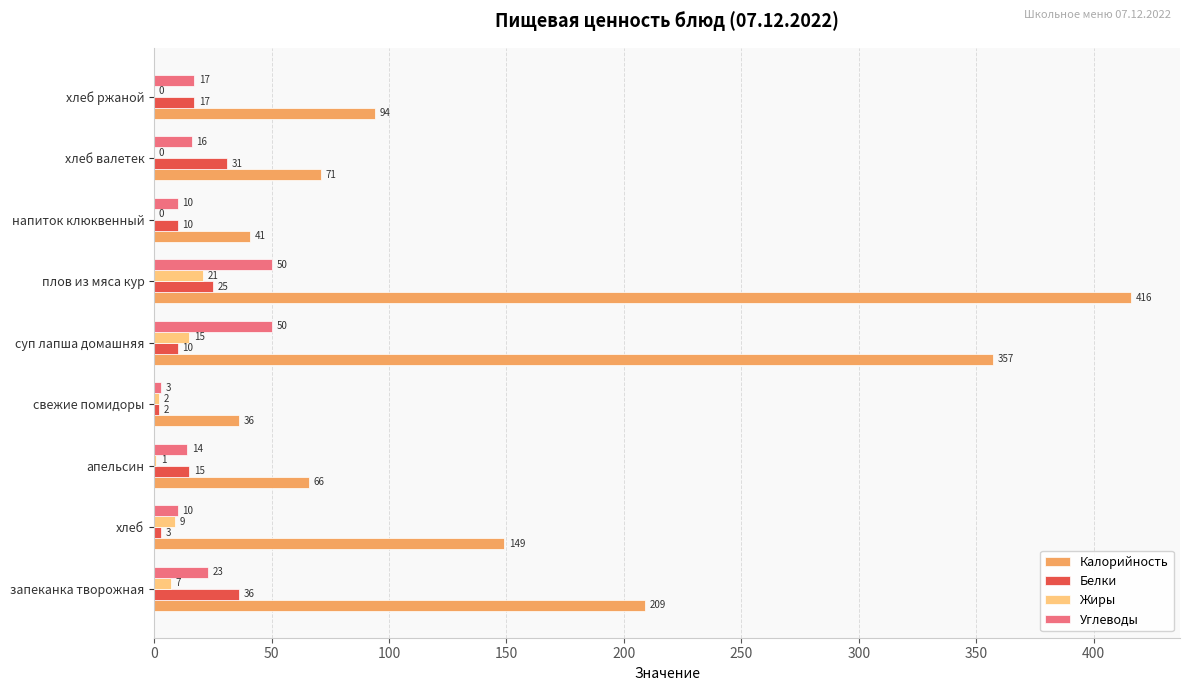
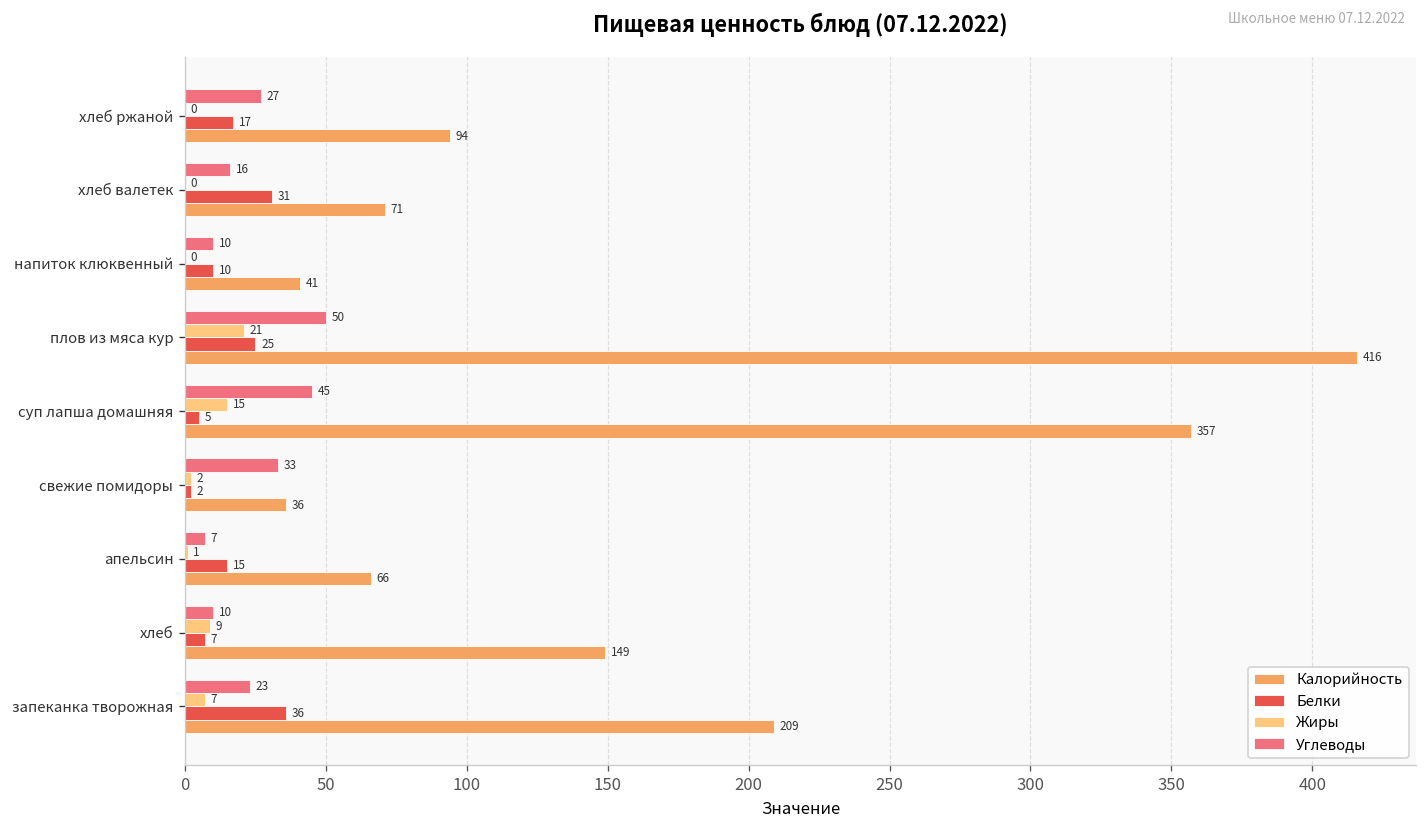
Углеводы, хлеб ржаной: 17 -> 27
Углеводы, суп лапша домашняя: 50 -> 45
Белки, суп лапша домашняя: 10 -> 5
Углеводы, свежие помидоры: 3 -> 33
Углеводы, апельсин: 14 -> 7
Белки, хлеб: 3 -> 7
